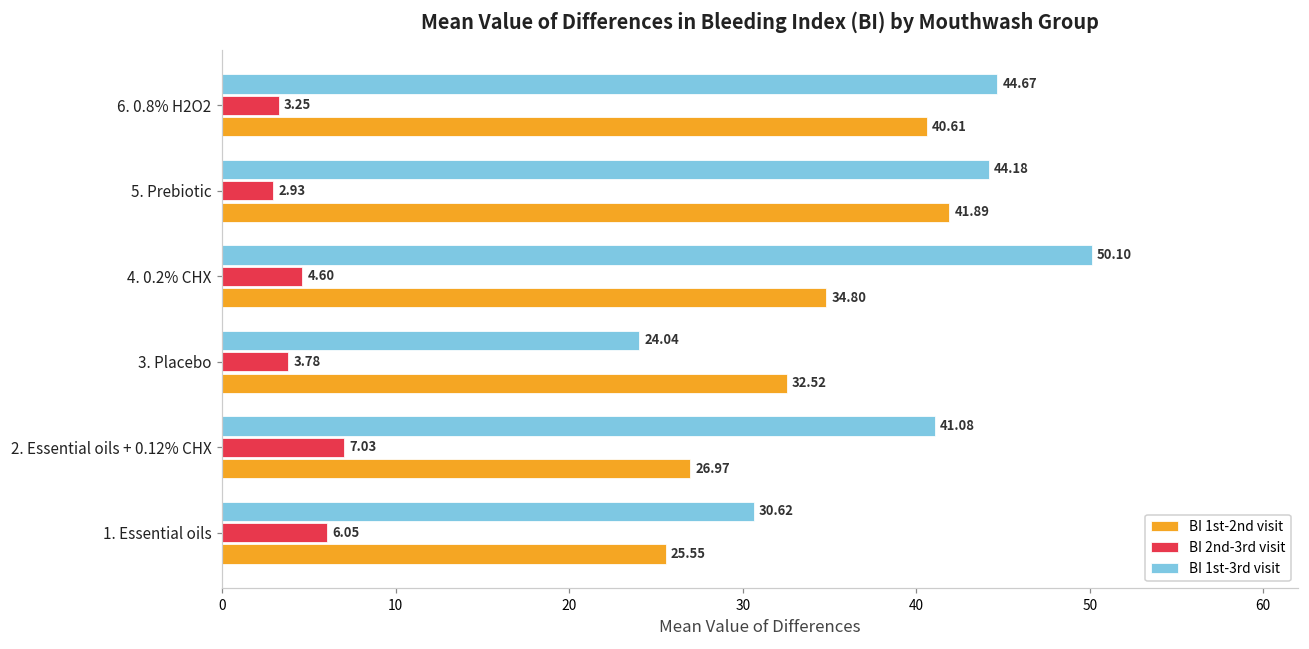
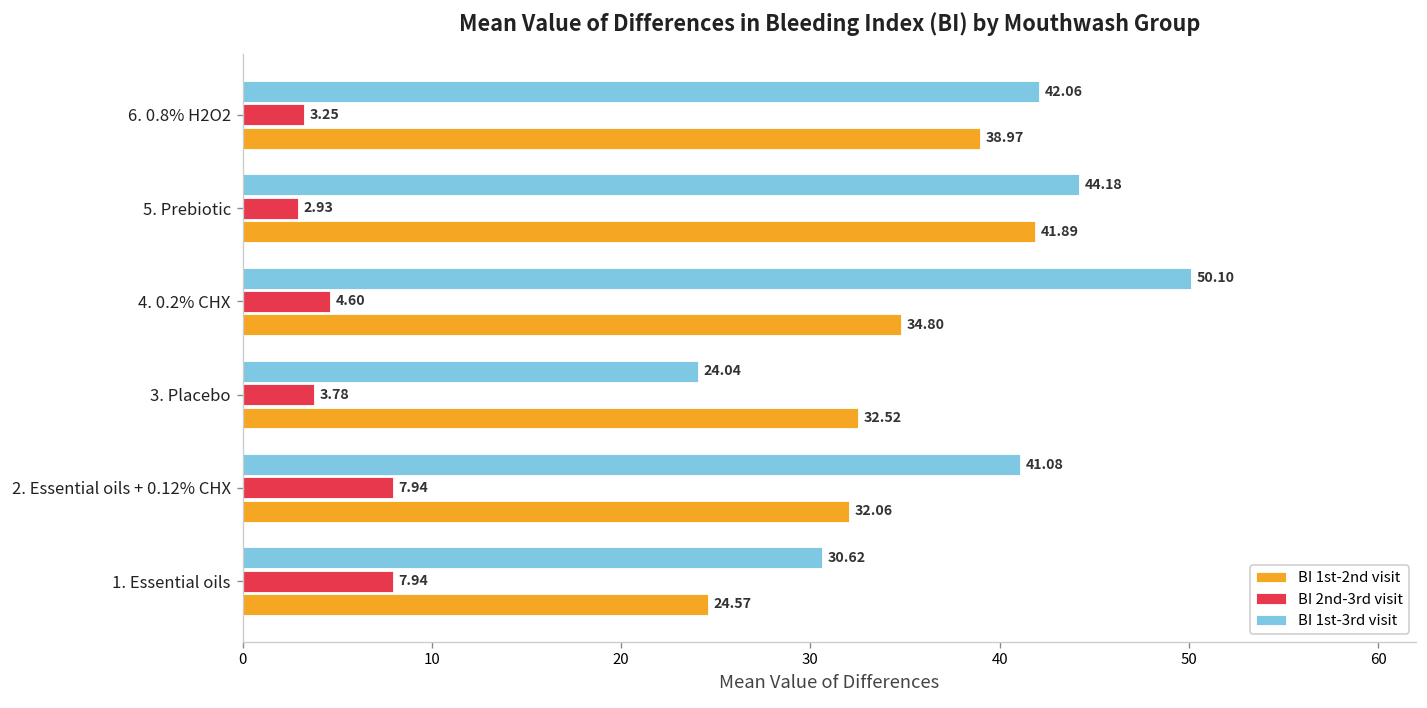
BI 1st-3rd visit, 6. 0.8% H2O2: 44.67 -> 42.06
BI 1st-2nd visit, 6. 0.8% H2O2: 40.61 -> 38.97
BI 2nd-3rd visit, 2. Essential oils + 0.12% CHX: 7.03 -> 7.94
BI 1st-2nd visit, 2. Essential oils + 0.12% CHX: 26.97 -> 32.06
BI 2nd-3rd visit, 1. Essential oils: 6.05 -> 7.94
BI 1st-2nd visit, 1. Essential oils: 25.55 -> 24.57
